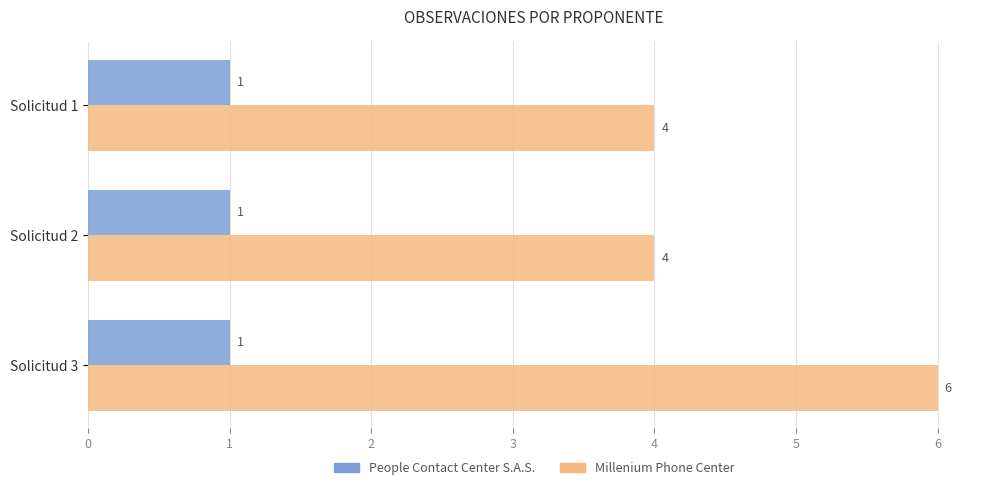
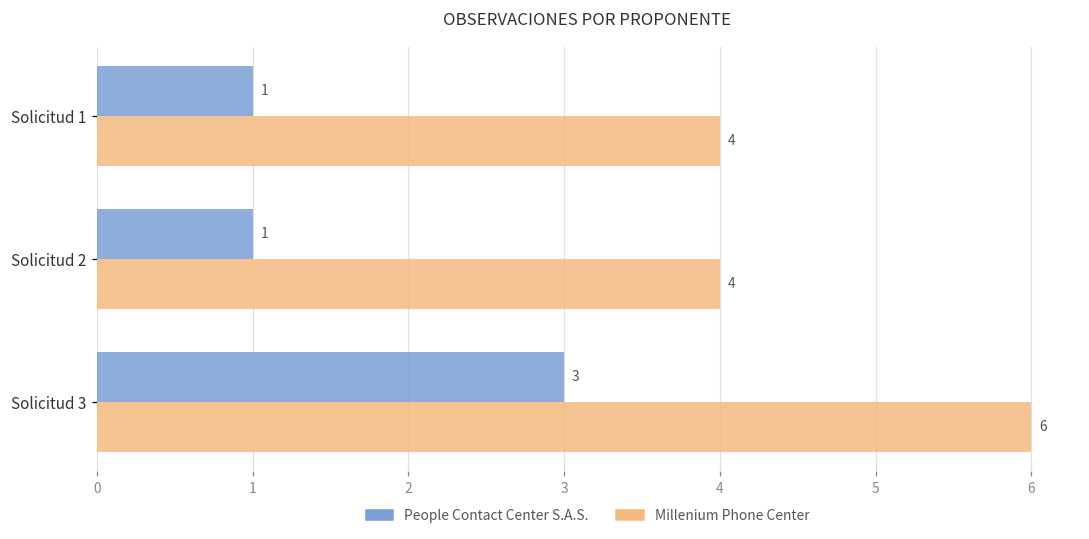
People Contact Center S.A.S., Solicitud 3: 1 -> 3
